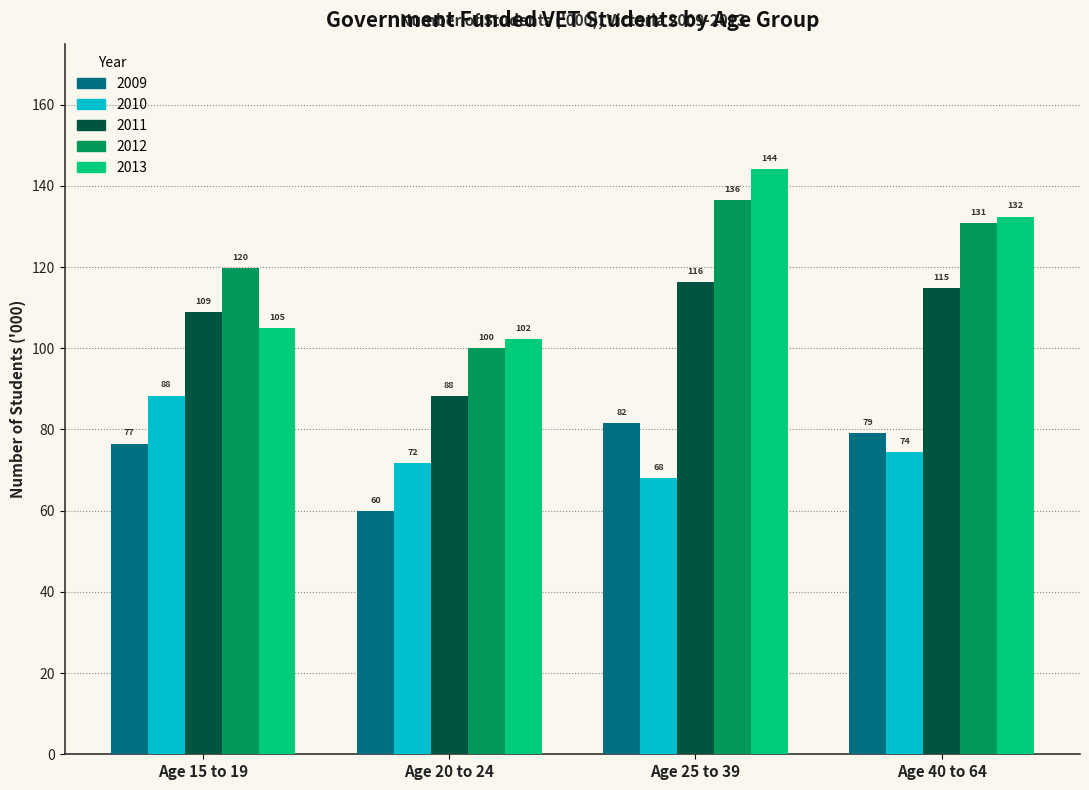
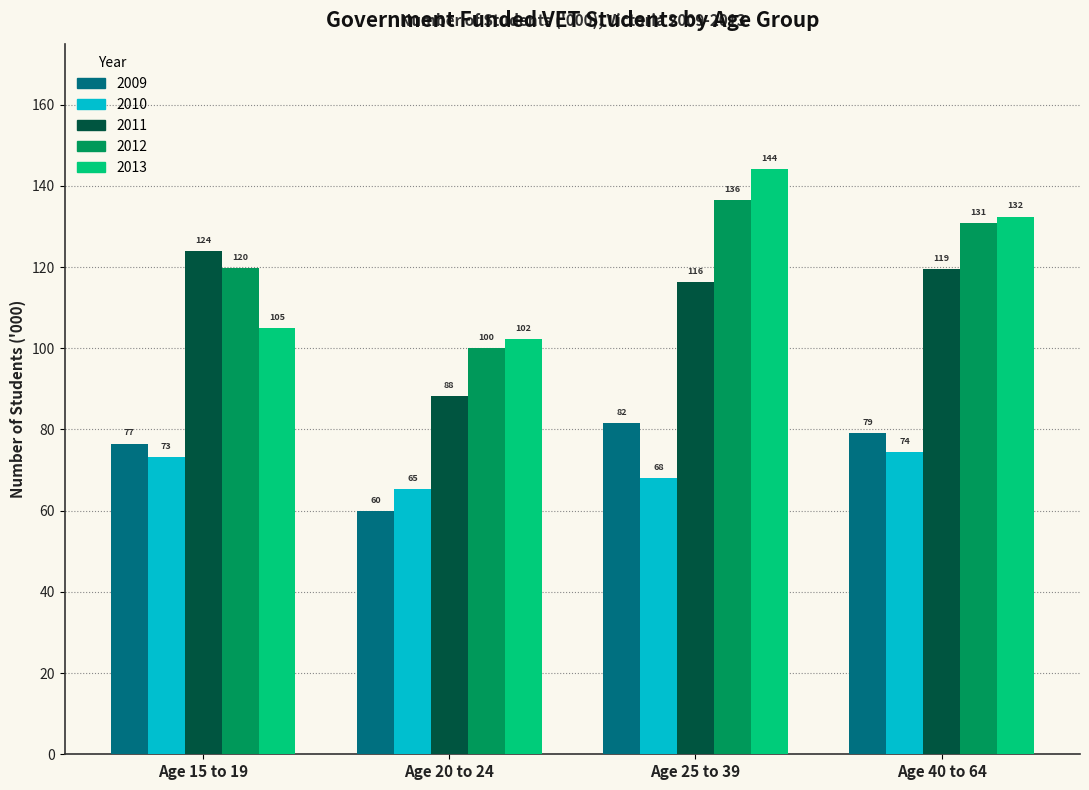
2010, Age 15 to 19: 88 -> 73
2011, Age 15 to 19: 109 -> 124
2010, Age 20 to 24: 72 -> 65
2011, Age 40 to 64: 115 -> 119
